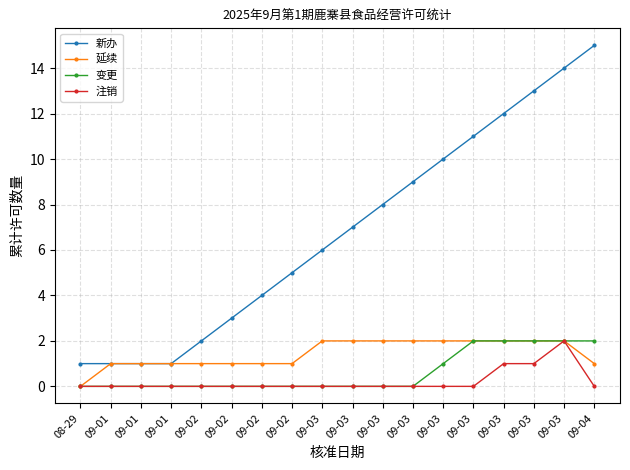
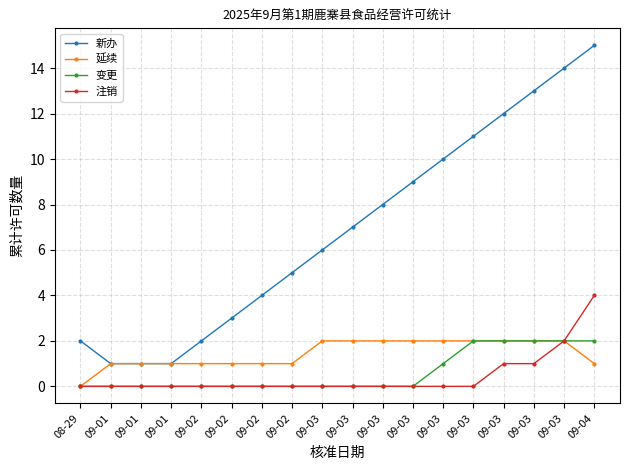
新办, 08-29: 1 -> 2
注销, 09-04: 0 -> 4
